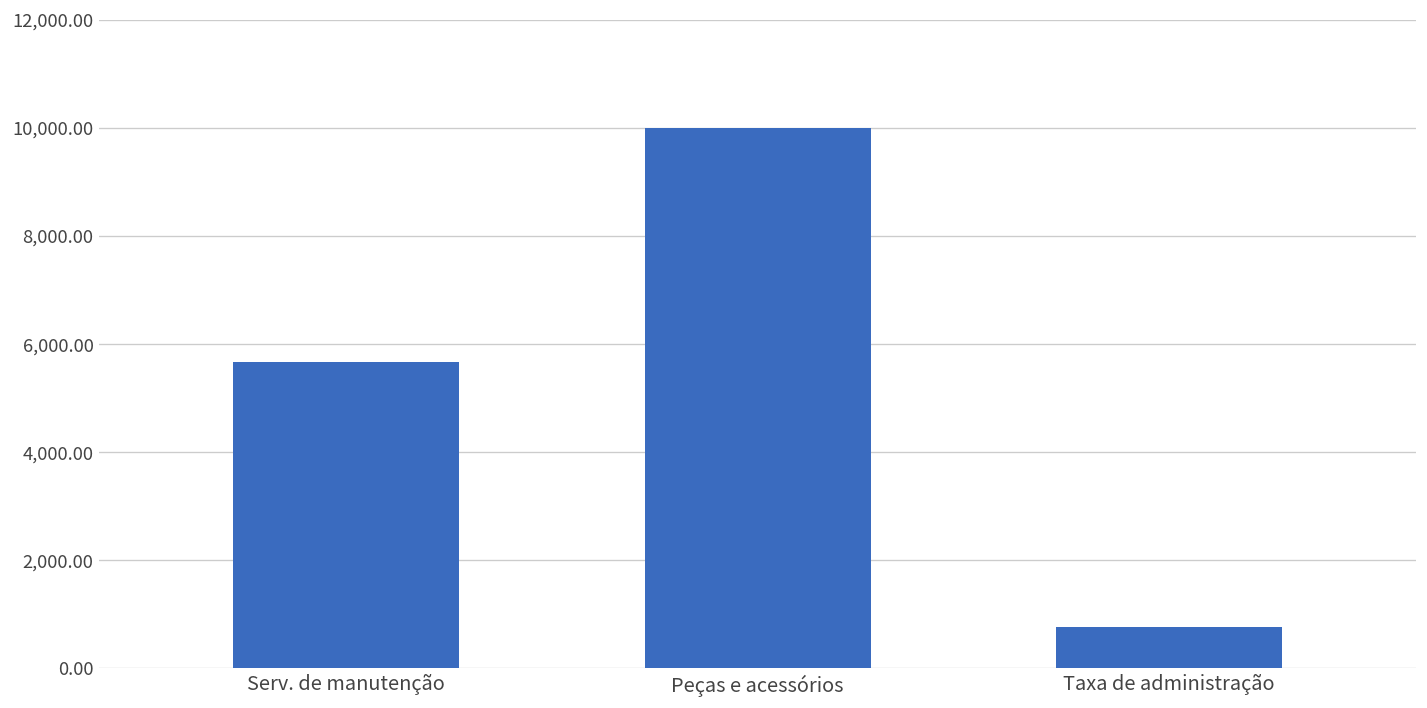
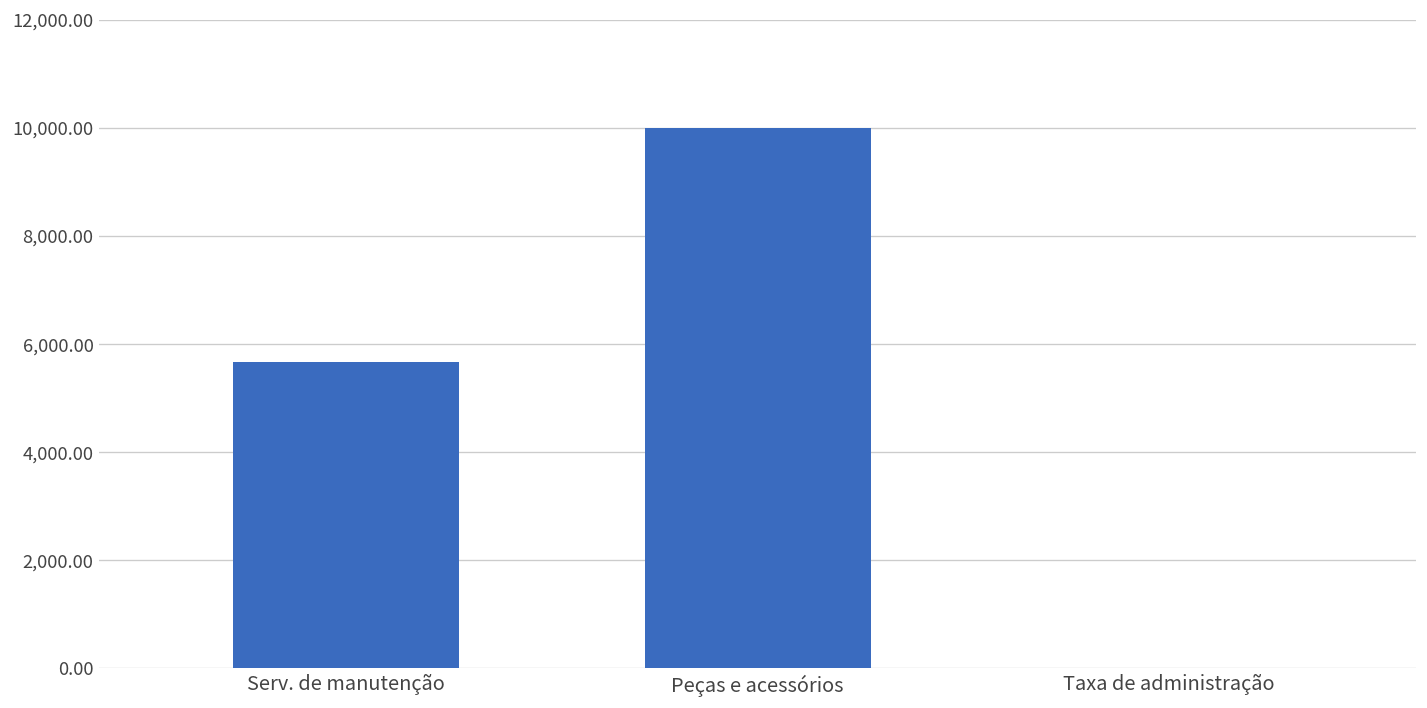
Taxa de administração: 800 -> 0
